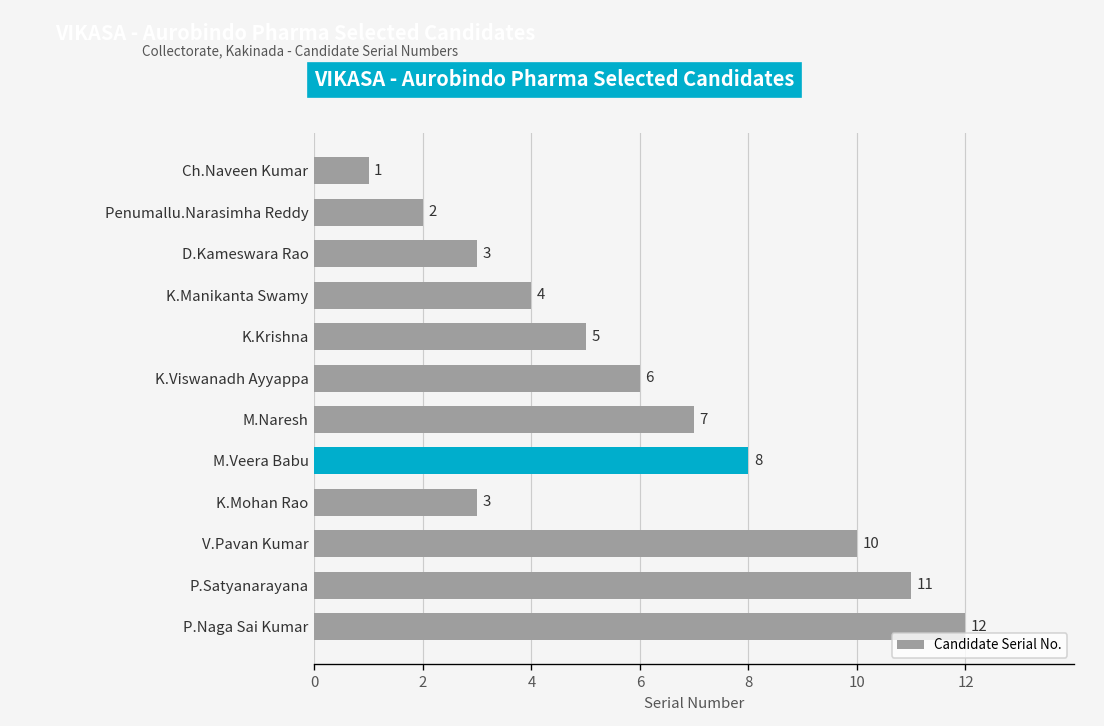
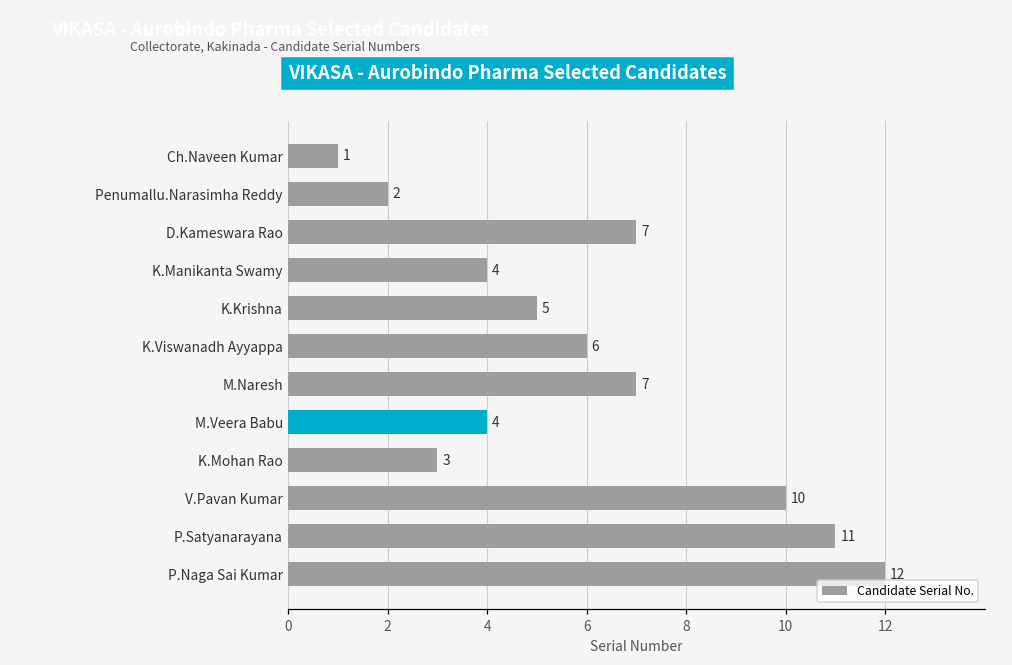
D.Kameswara Rao: 3 -> 7
M.Veera Babu: 8 -> 4
